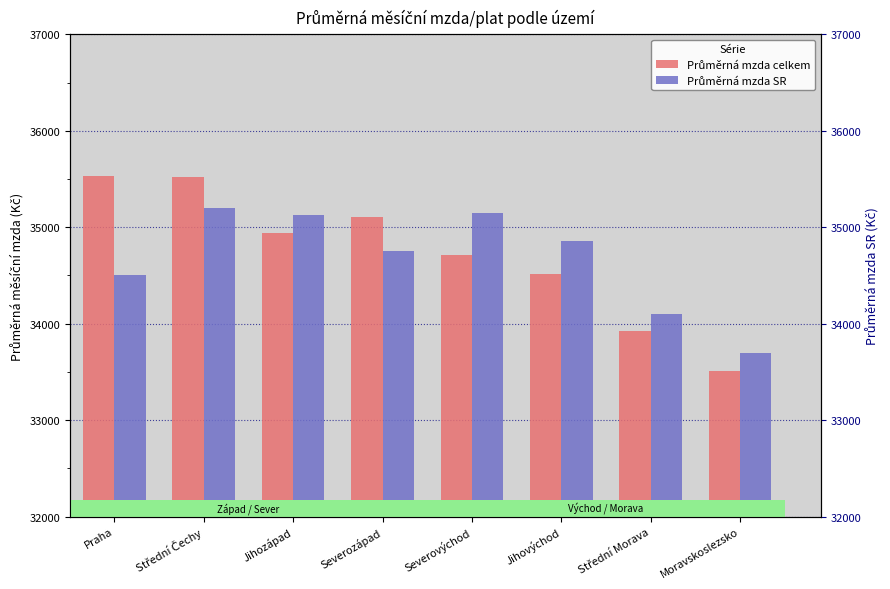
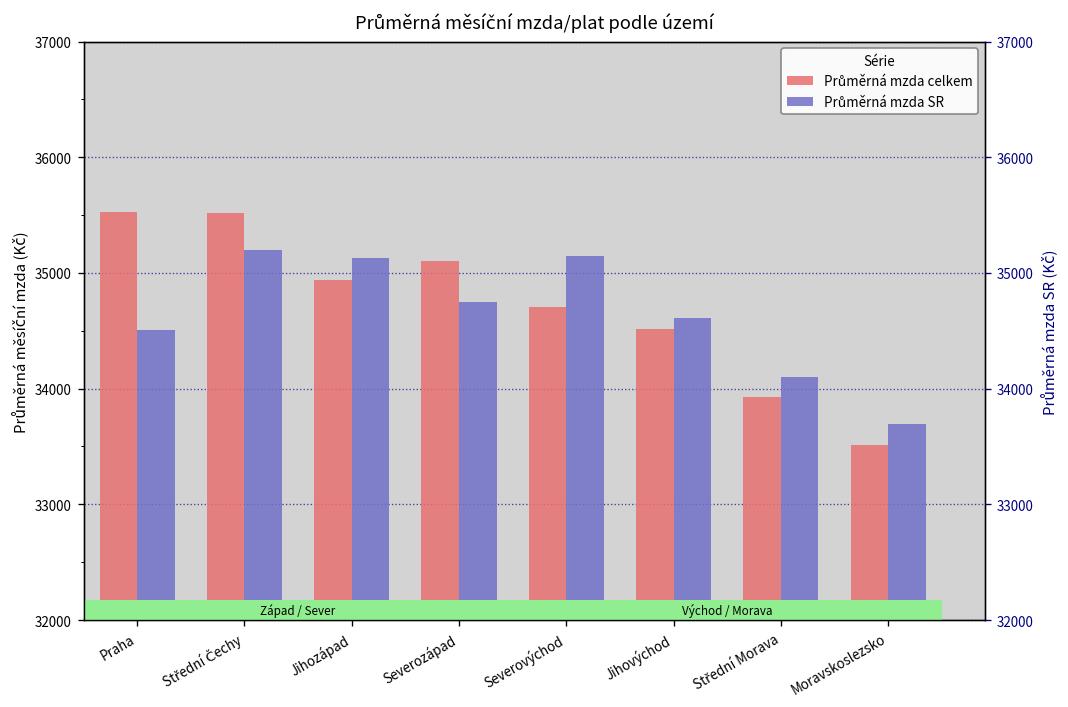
Průměrná mzda SR, Jihovýchod: 34900 -> 34600
